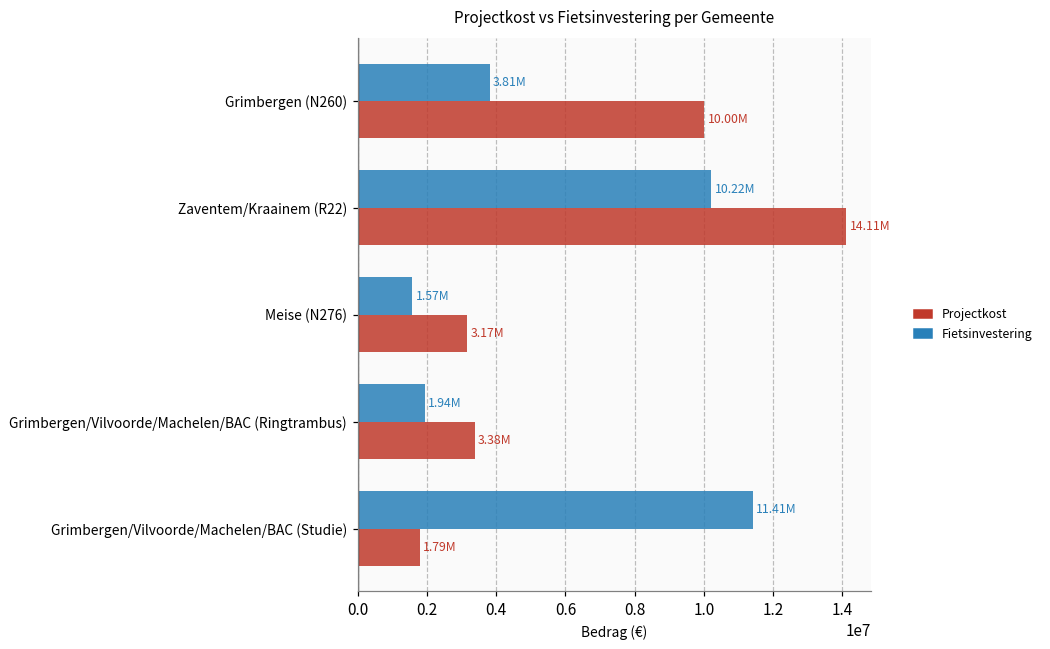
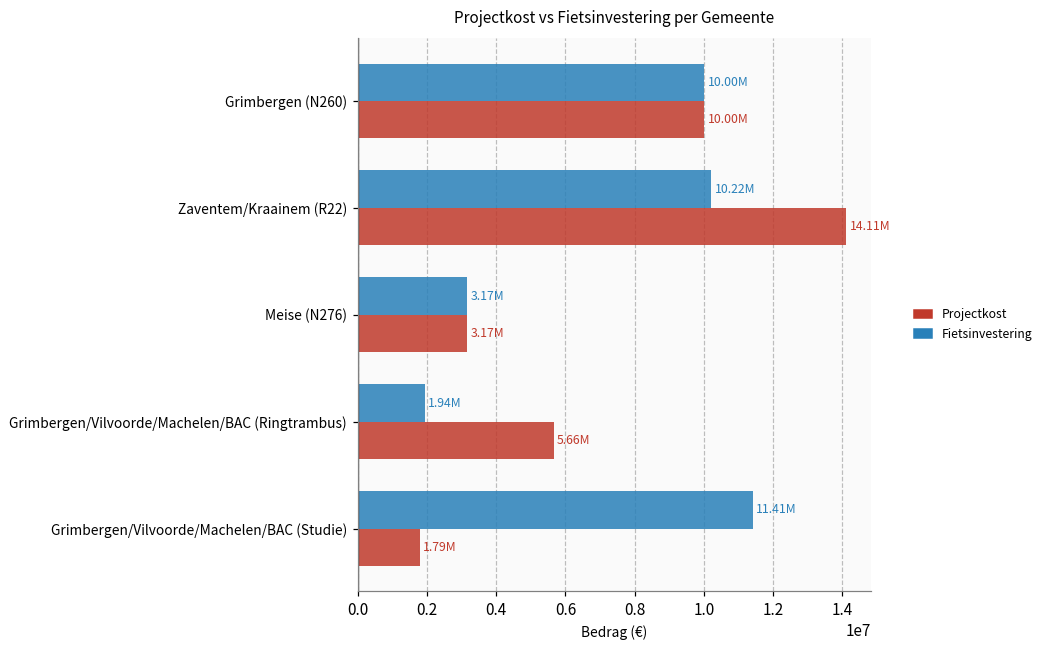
Fietsinvestering, Grimbergen (N260): 3.81M -> 10.00M
Fietsinvestering, Meise (N276): 1.57M -> 3.17M
Projectkost, Grimbergen/Vilvoorde/Machelen/BAC (Ringtrambus): 3.38M -> 5.66M
